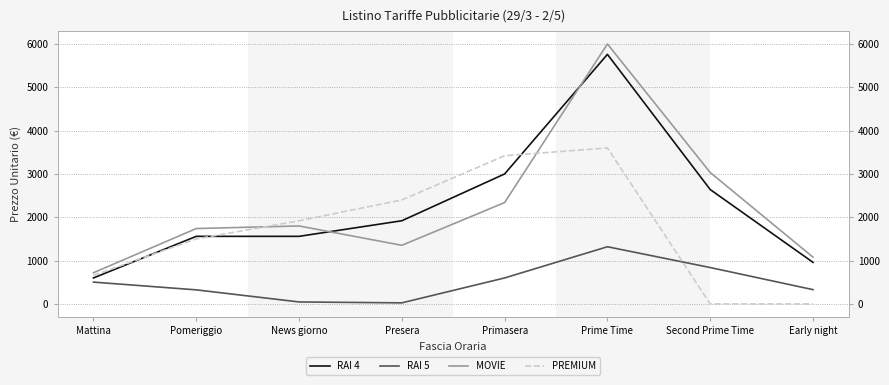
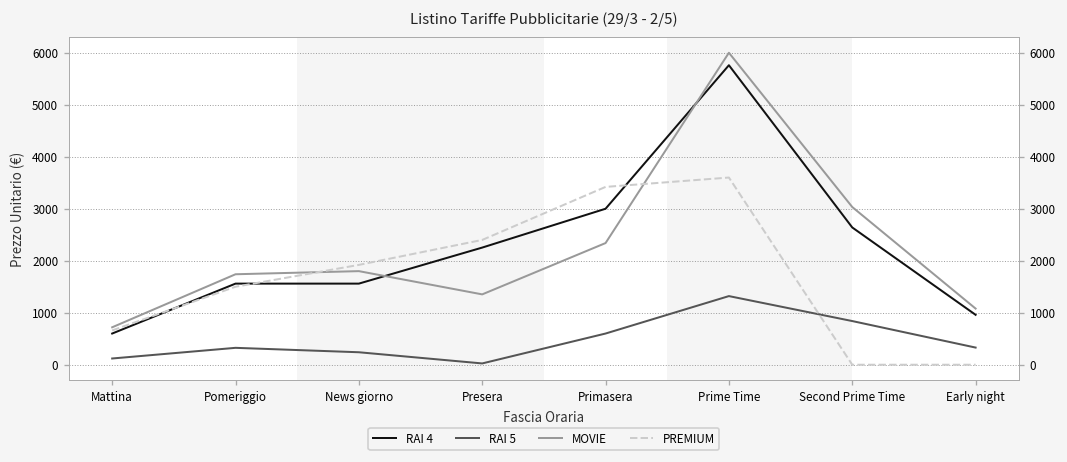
RAI 5, Mattina: 500 -> 100
RAI 5, News giorno: 0 -> 200
RAI 4, Presera: 1900 -> 2300
